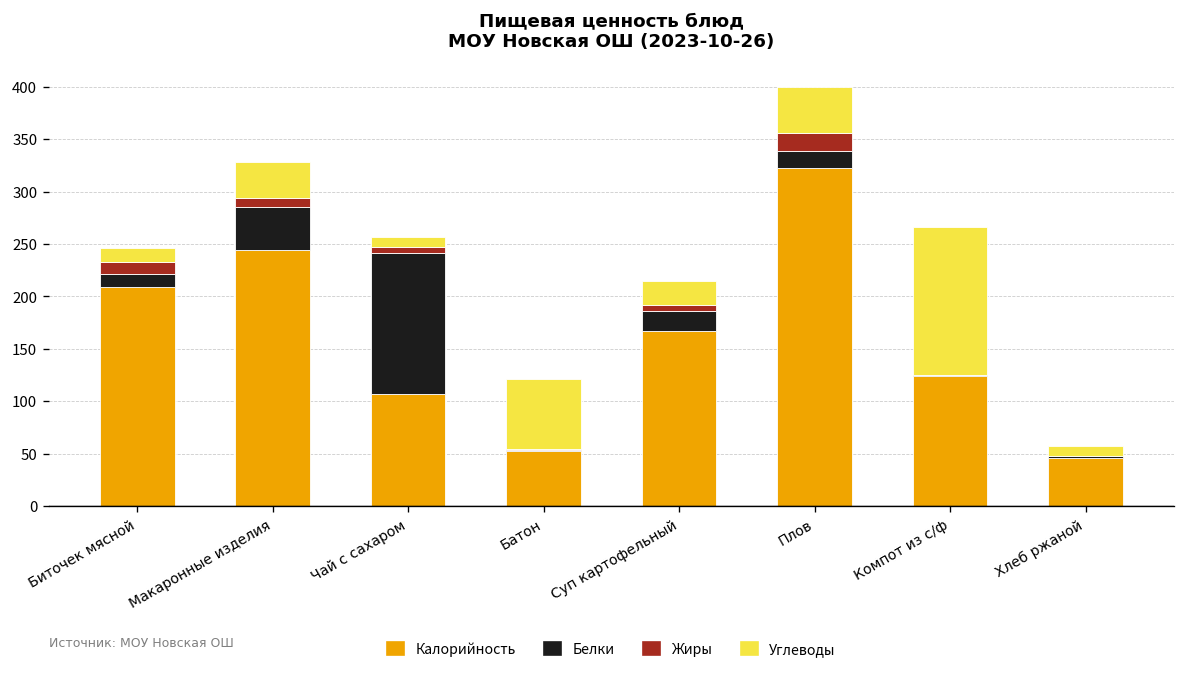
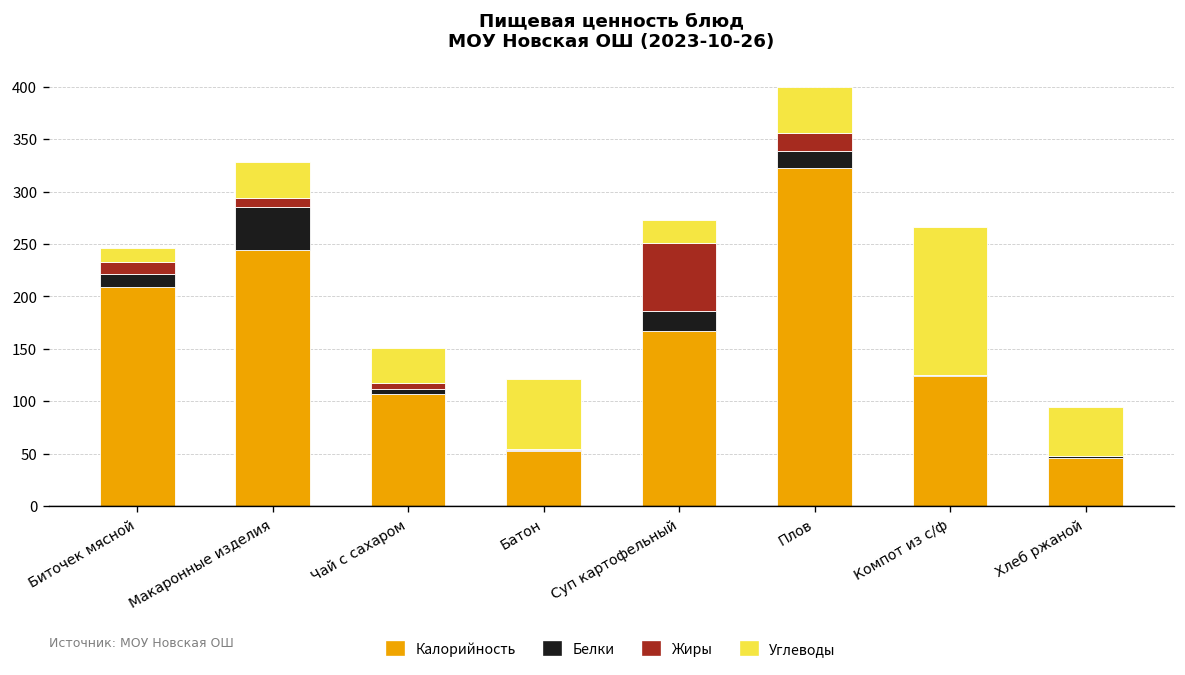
Белки, Чай с сахаром: 130 -> 10
Углеводы, Чай с сахаром: 10 -> 30
Жиры, Суп картофельный: 10 -> 60
Углеводы, Хлеб ржаной: 10 -> 50
